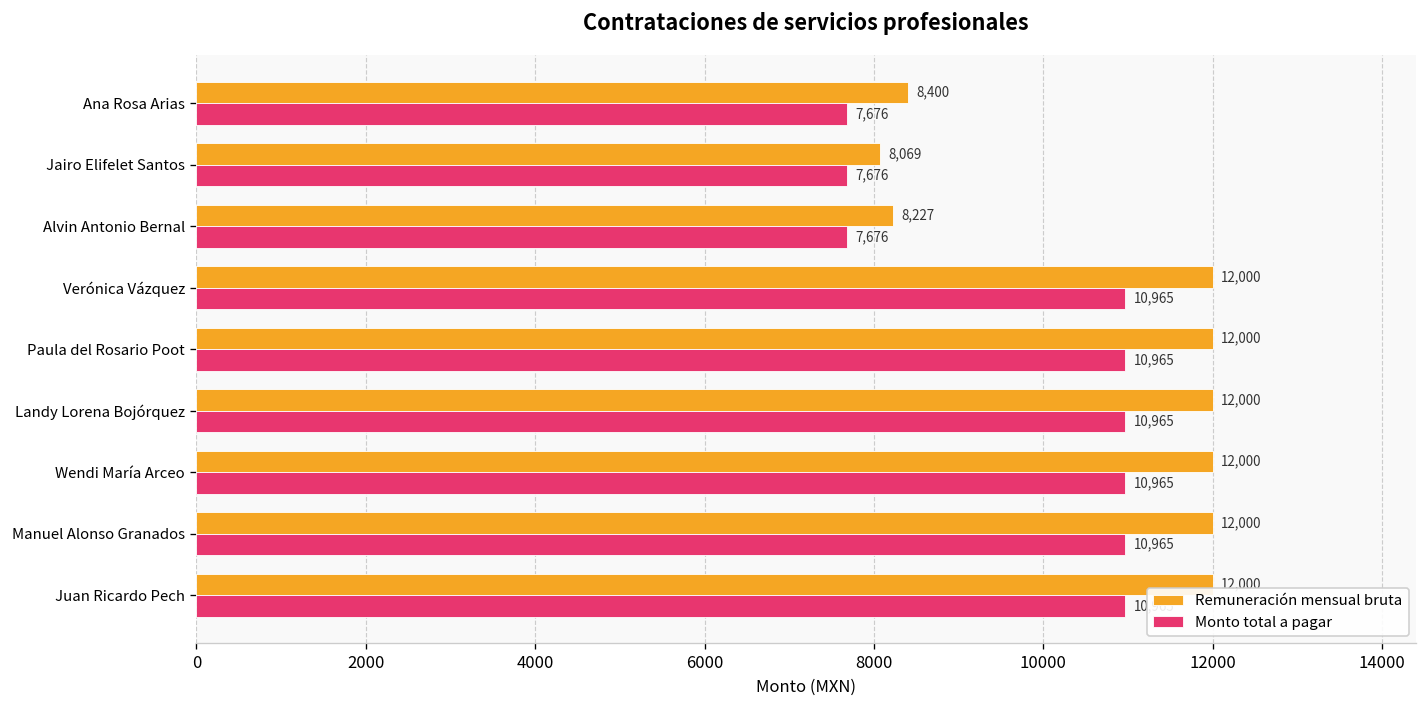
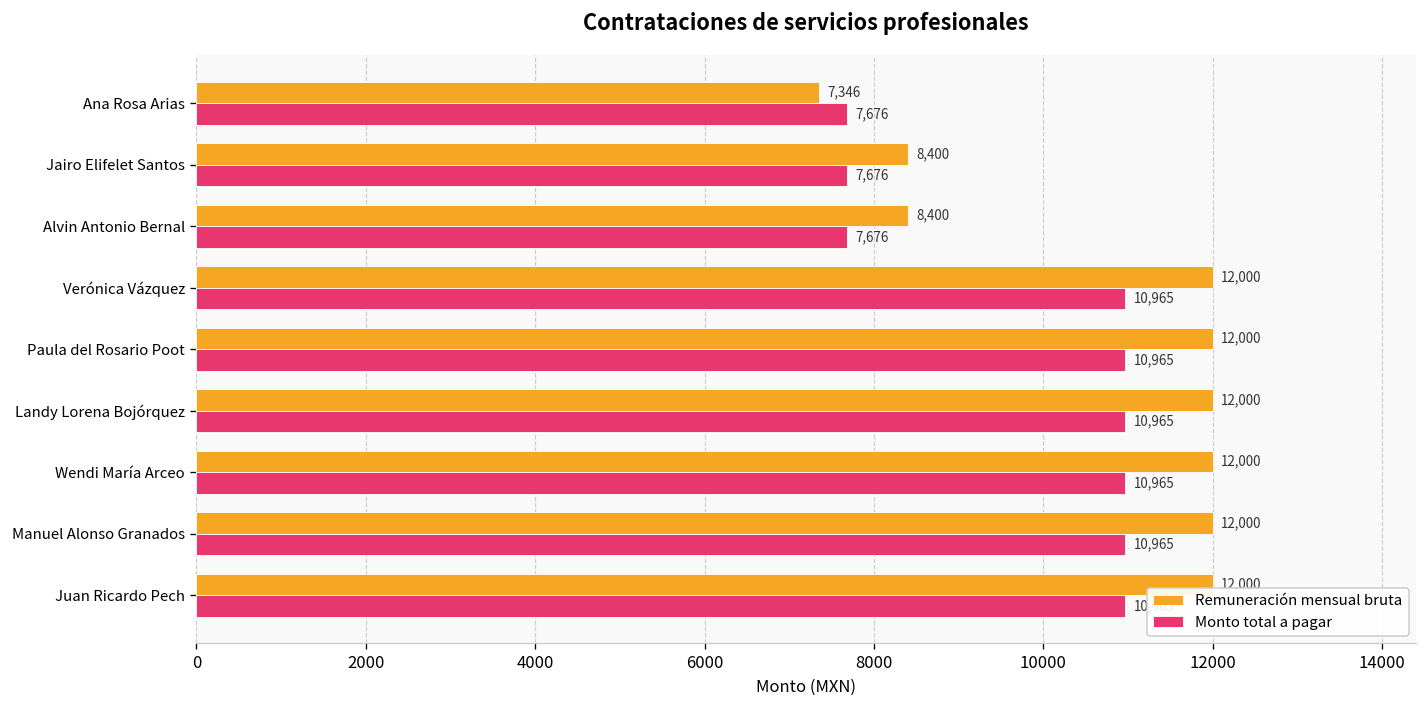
Remuneración mensual bruta, Ana Rosa Arias: 8,400 -> 7,346
Remuneración mensual bruta, Jairo Elifelet Santos: 8,069 -> 8,400
Remuneración mensual bruta, Alvin Antonio Bernal: 8,227 -> 8,400
